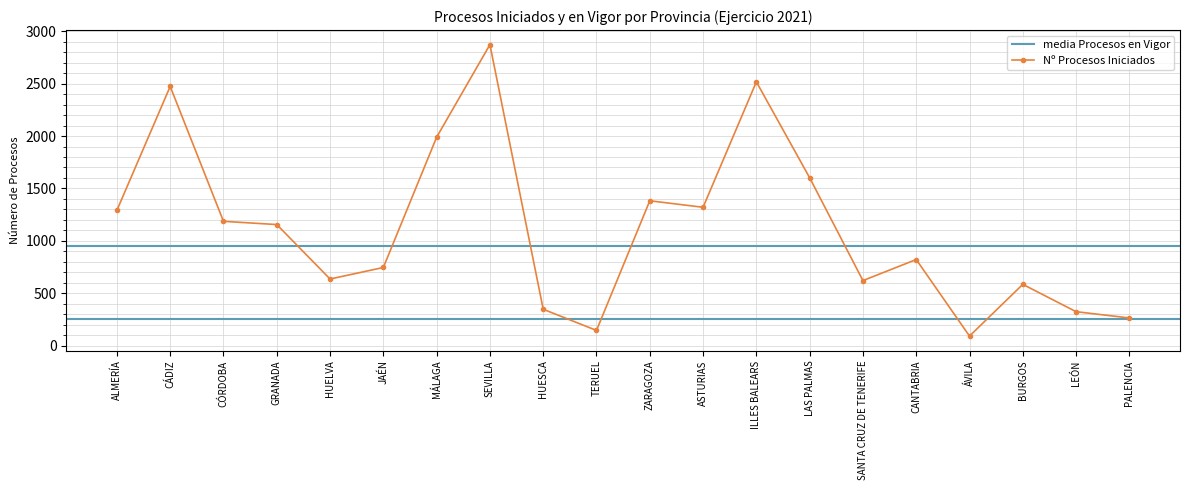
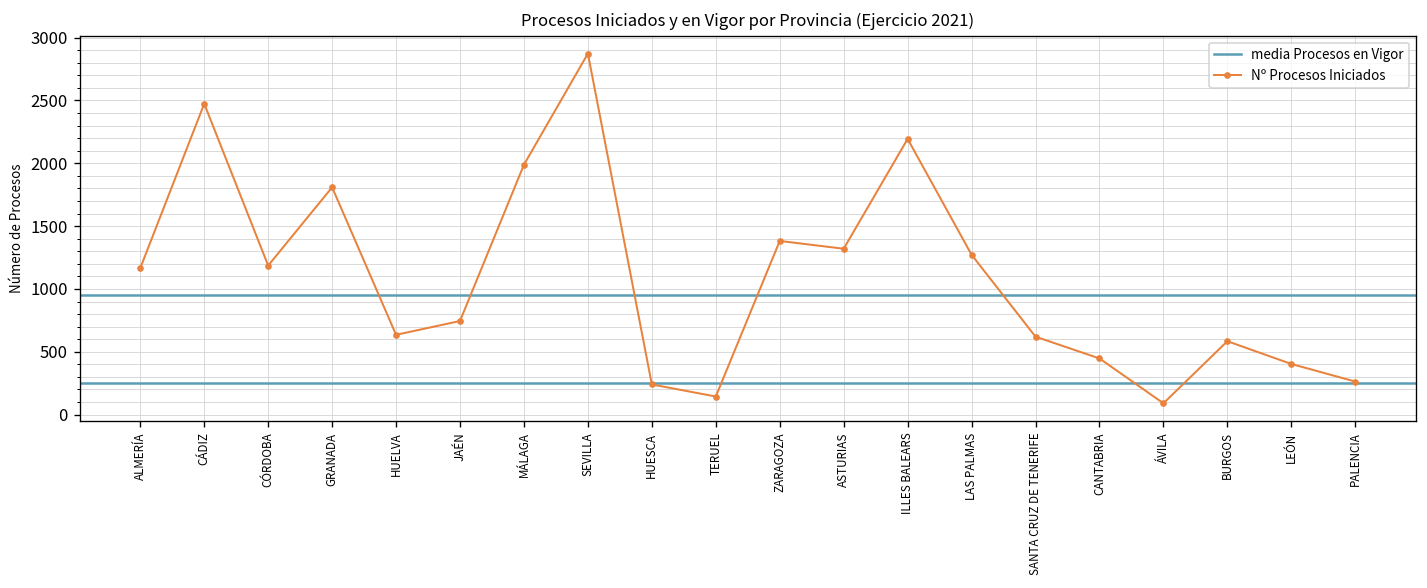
ALMERÍA: 1290 -> 1170
GRANADA: 1160 -> 1810
HUESCA: 350 -> 240
ILLES BALEARS: 2520 -> 2190
LAS PALMAS: 1600 -> 1270
CANTABRIA: 820 -> 450
LEÓN: 320 -> 400
